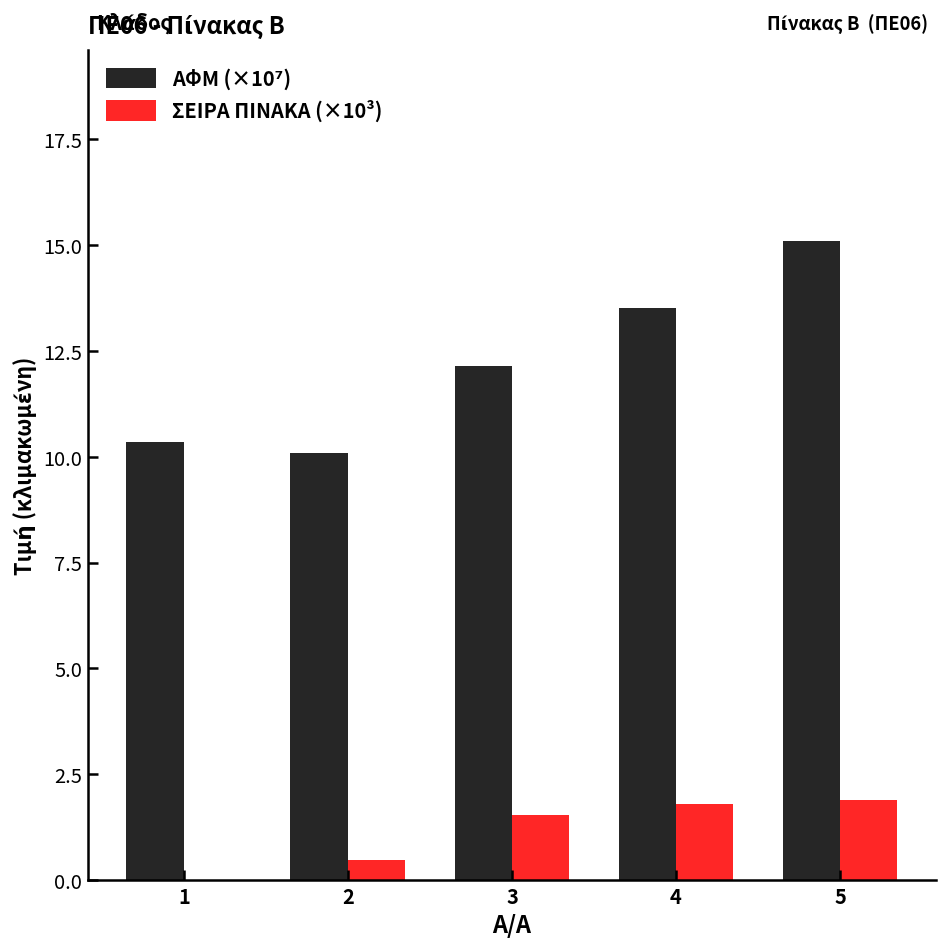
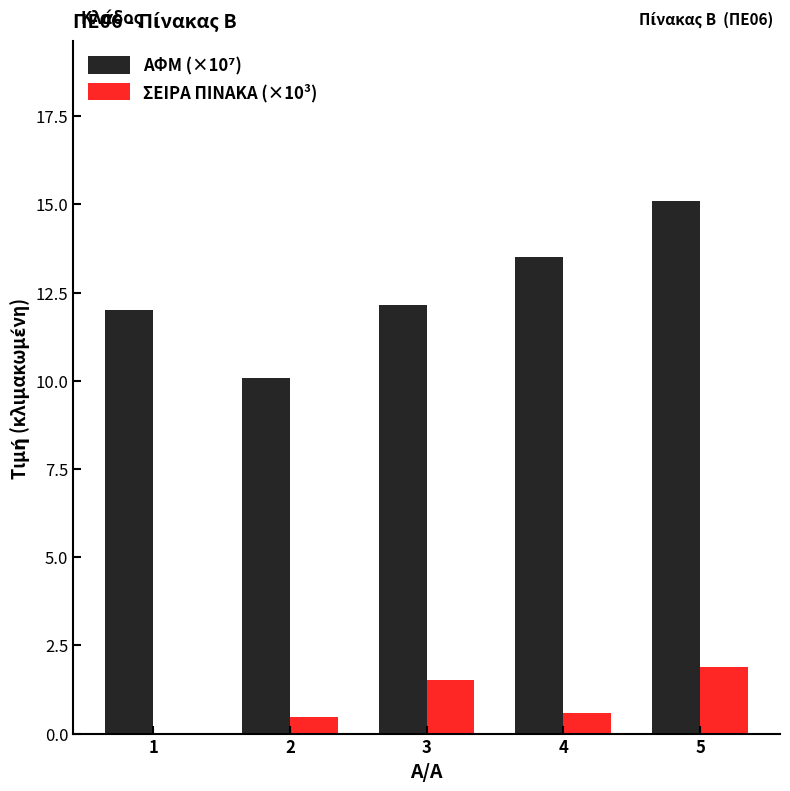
ΑΦΜ (×10⁷), 1: 10.3 -> 12.0
ΣΕΙΡΑ ΠΙΝΑΚΑ (×10³), 4: 1.8 -> 0.6
